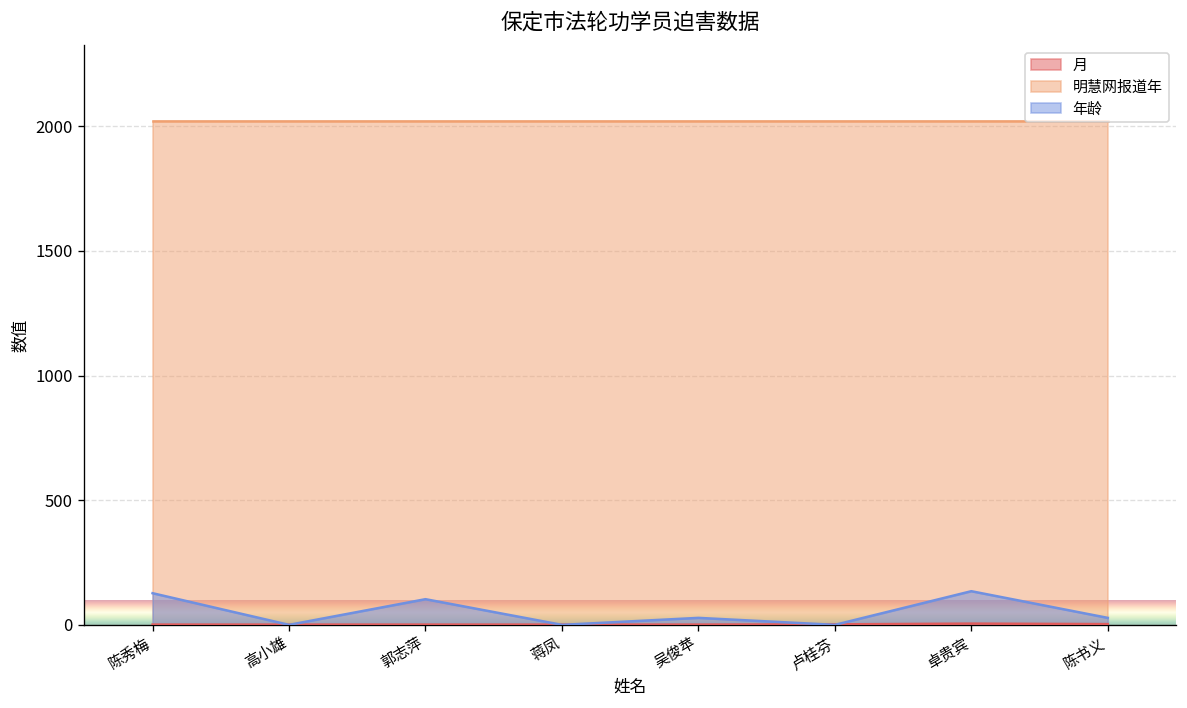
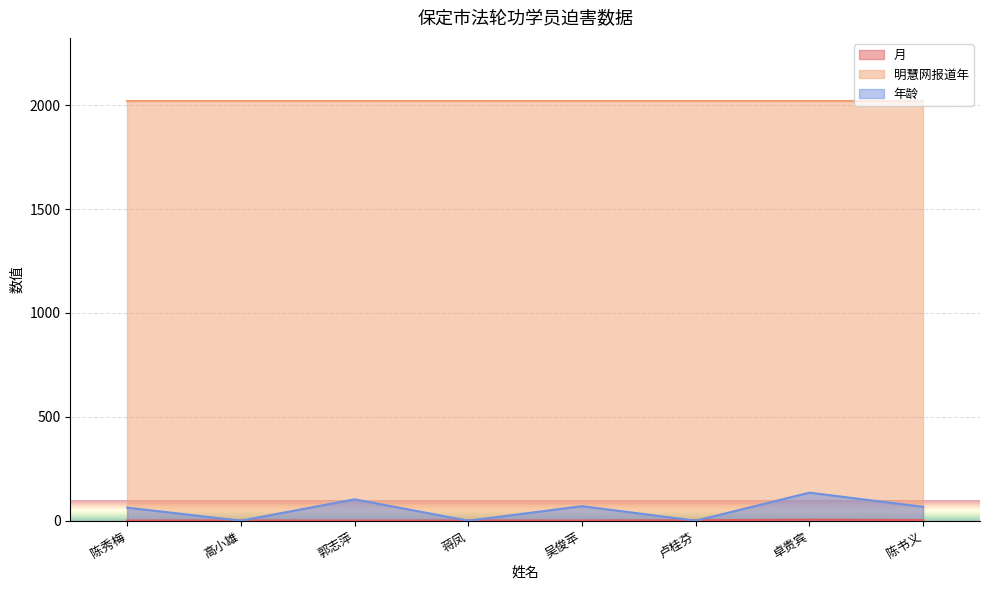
年龄, 陈秀梅: 130 -> 60
年龄, 吴俊苹: 30 -> 70
年龄, 陈书义: 30 -> 70
